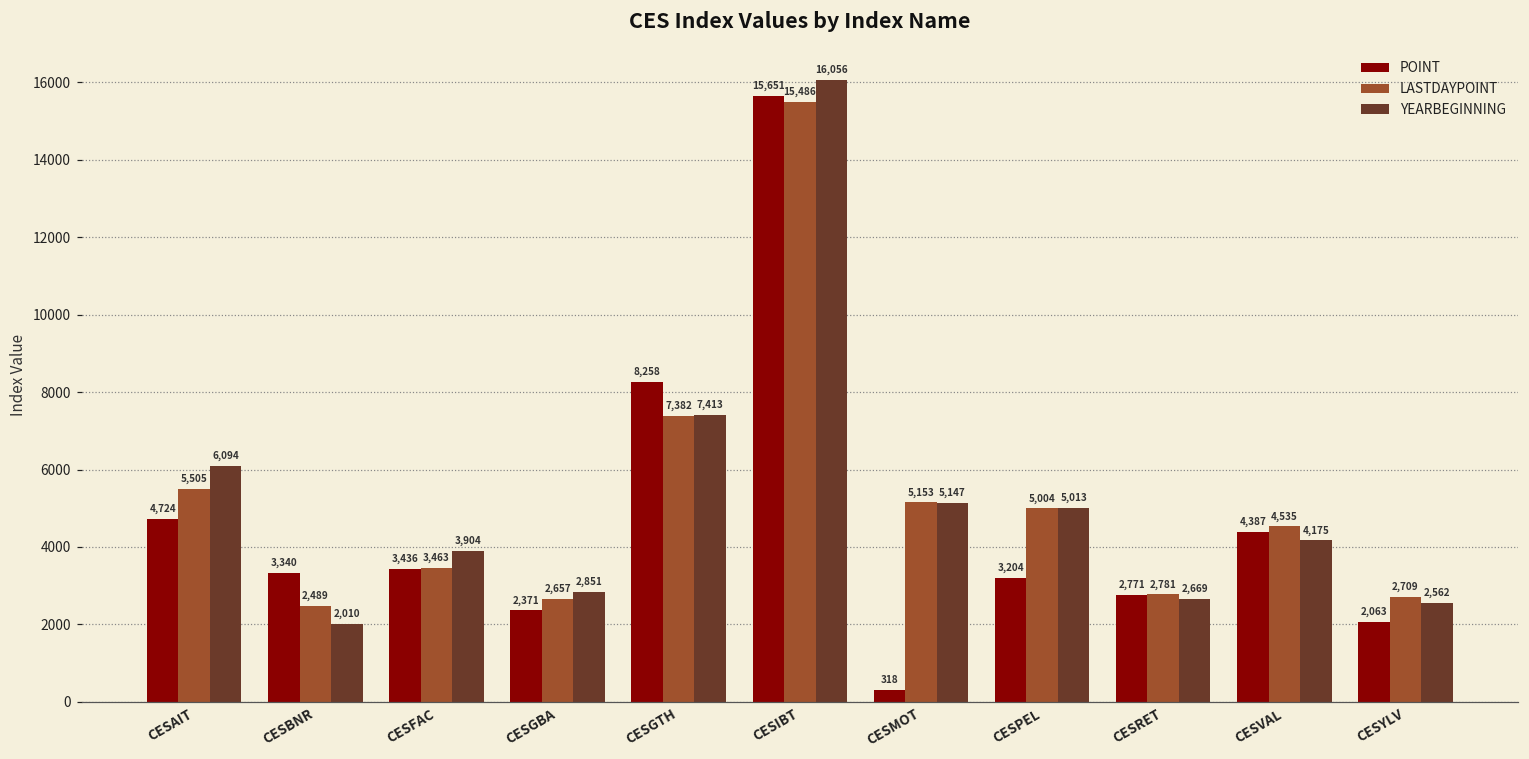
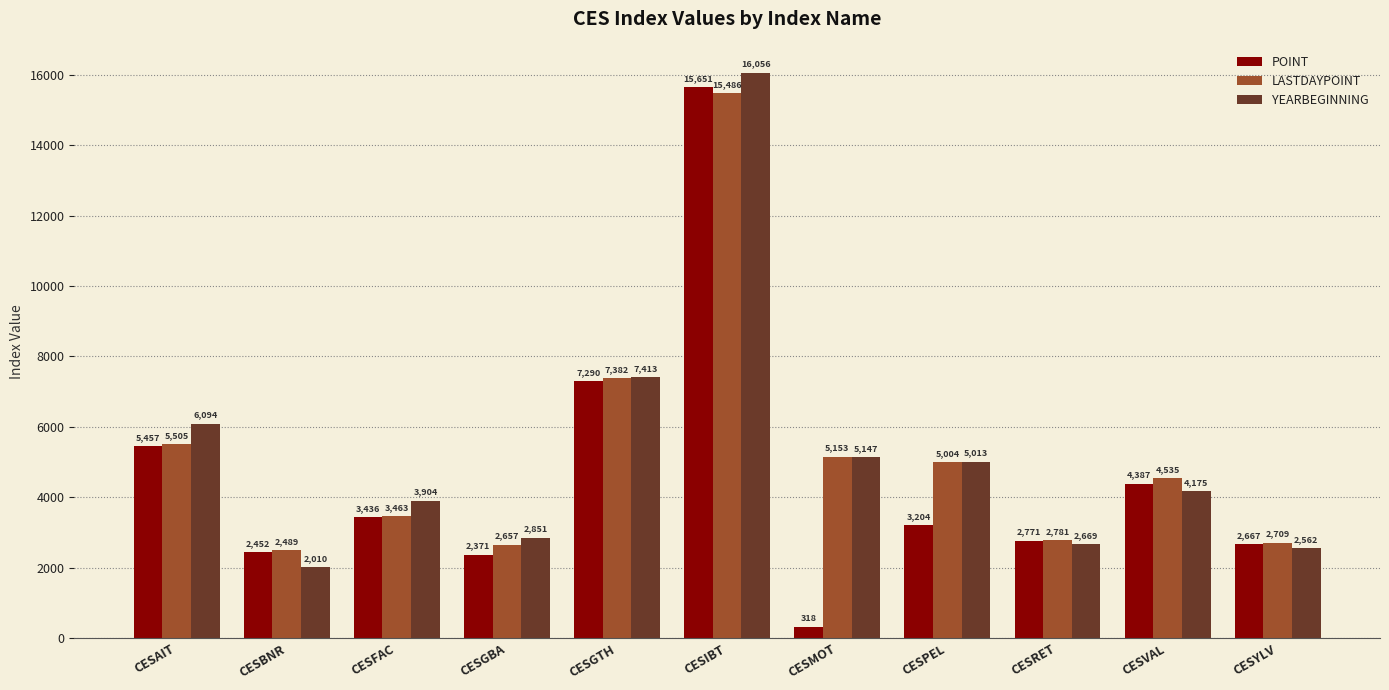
POINT, CESAIT: 4,724 -> 5,457
POINT, CESBNR: 3,340 -> 2,452
POINT, CESGTH: 8,258 -> 7,290
POINT, CESYLV: 2,063 -> 2,667
